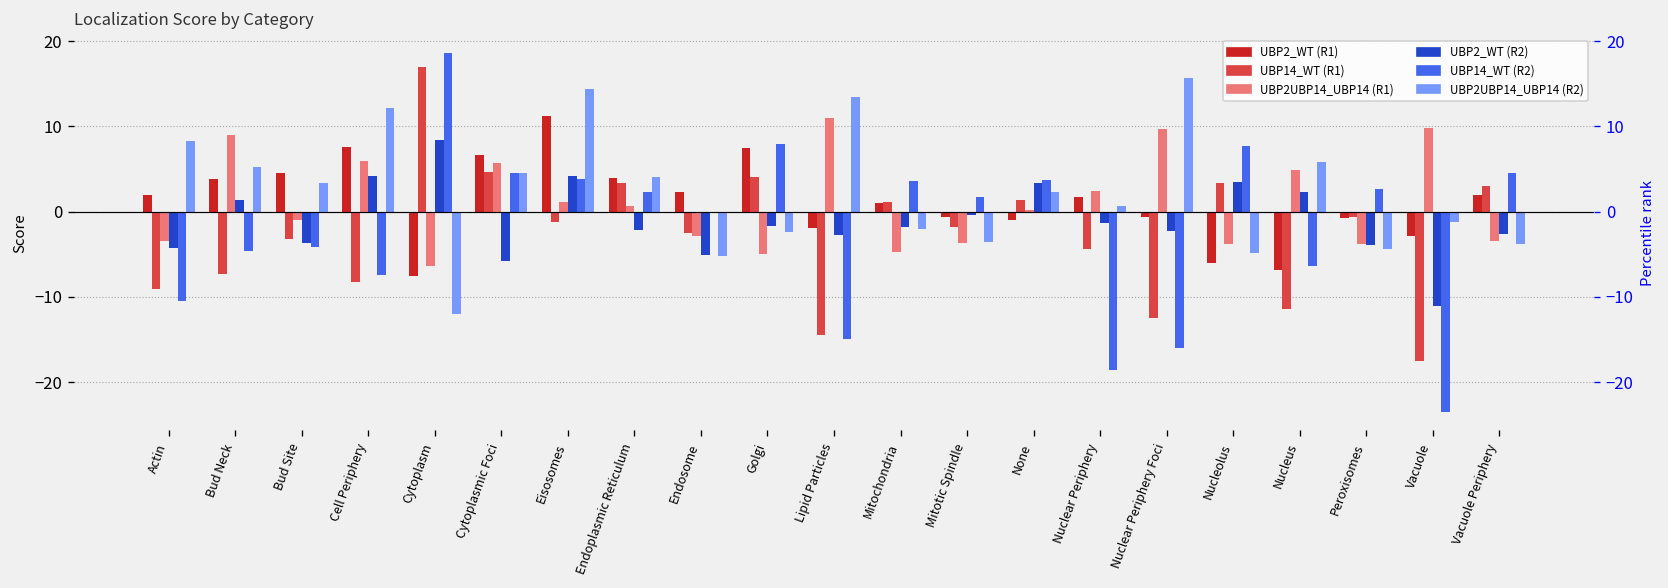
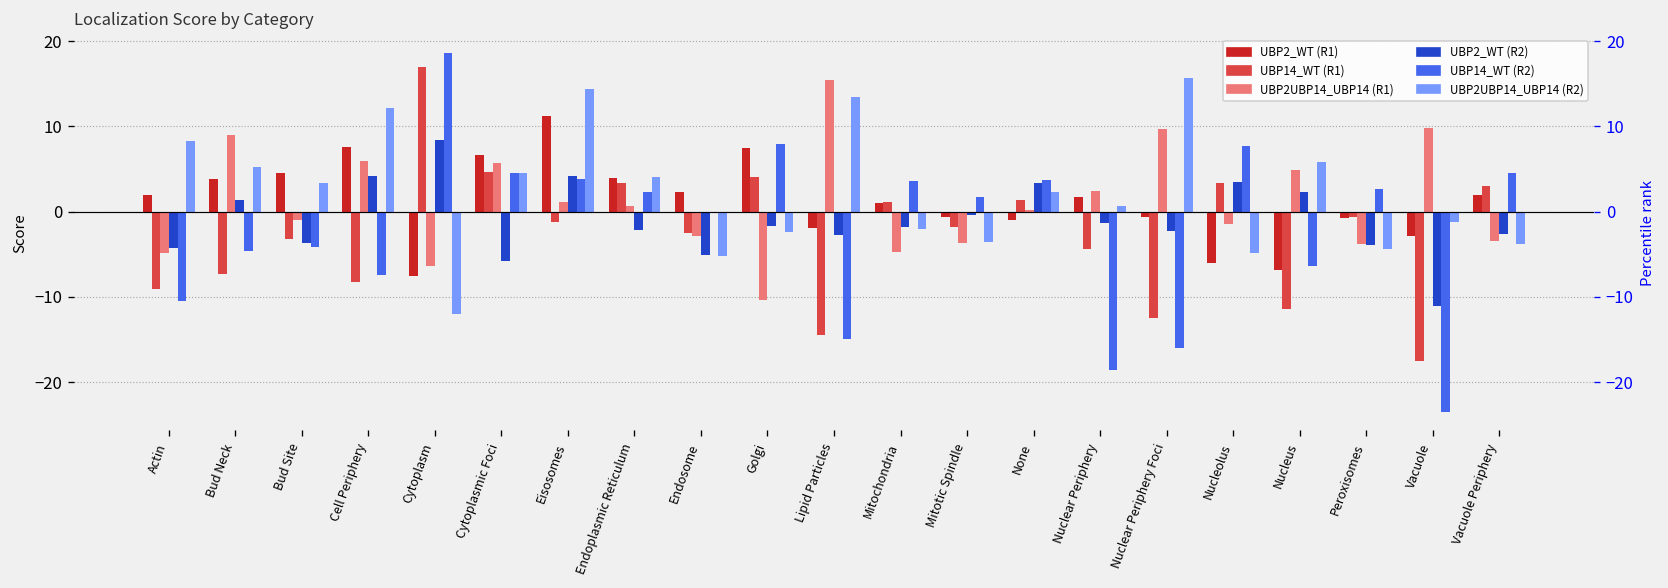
UBP2UBP14_UBP14 (R1), Actin: -3 -> -5
UBP2UBP14_UBP14 (R1), Golgi: -5 -> -10
UBP2UBP14_UBP14 (R1), Lipid Particles: 11 -> 15
UBP2UBP14_UBP14 (R1), Nucleolus: -4 -> -1
